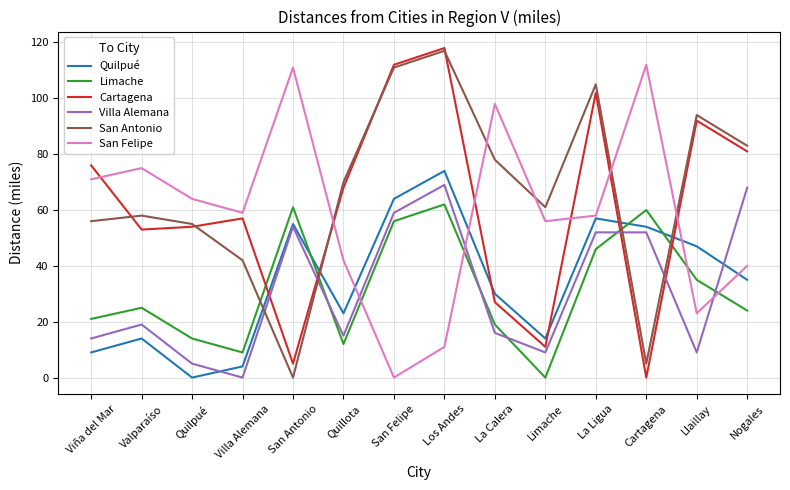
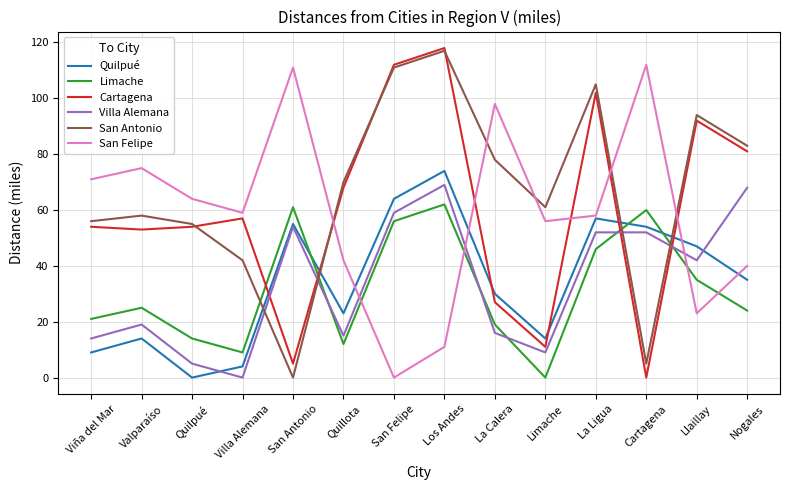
Cartagena, Viña del Mar: 76 -> 54
Villa Alemana, Llaillay: 9 -> 42
